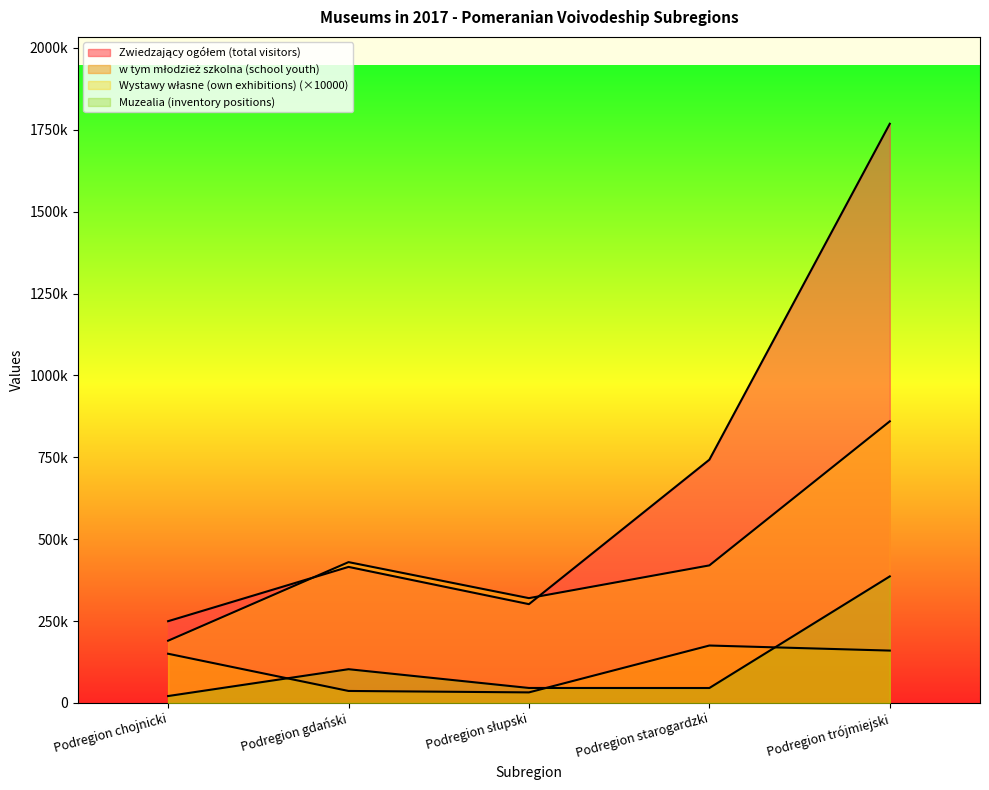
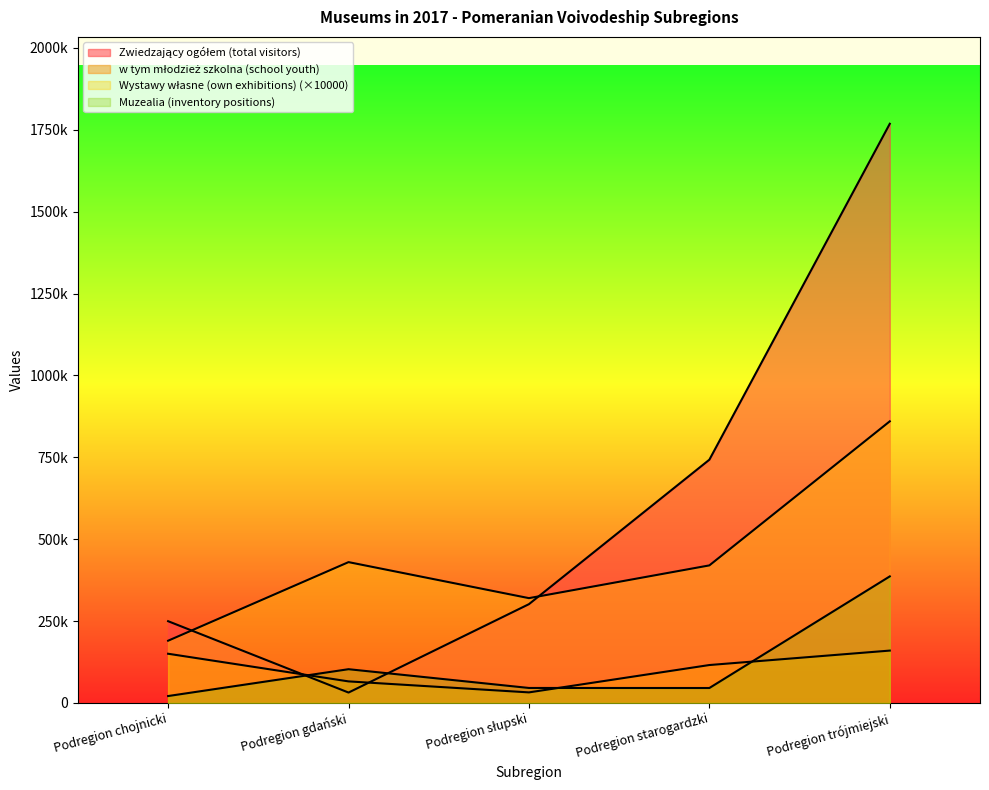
Zwiedzający ogółem (total visitors), Podregion gdański: 420000 -> 30000
w tym młodzież szkolna (school youth), Podregion gdański: 40000 -> 70000
w tym młodzież szkolna (school youth), Podregion starogardzki: 180000 -> 120000
